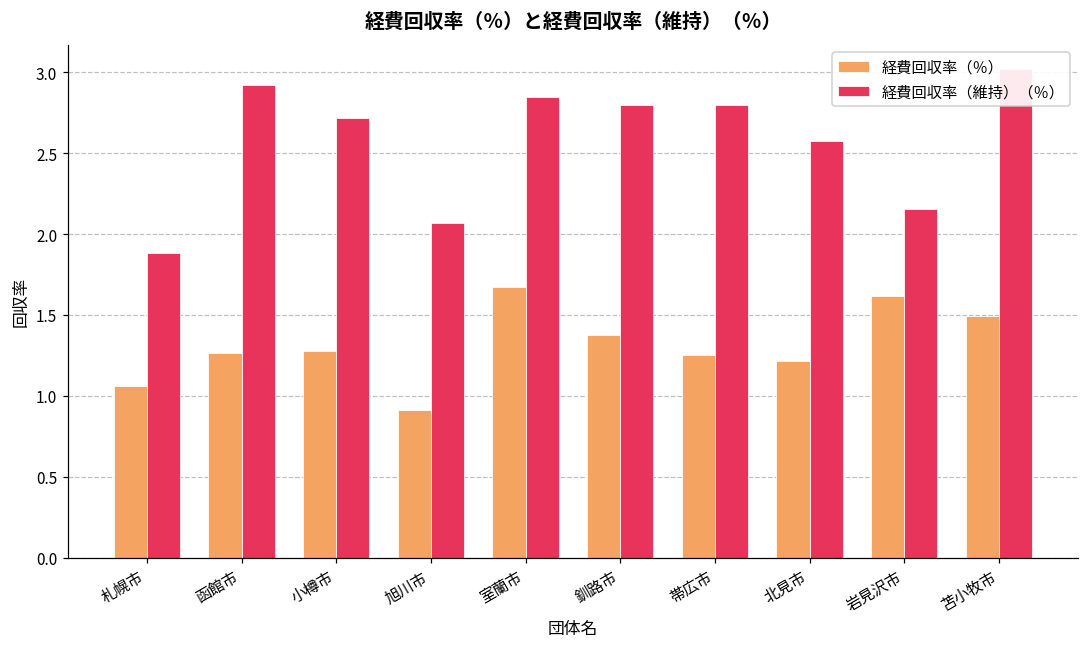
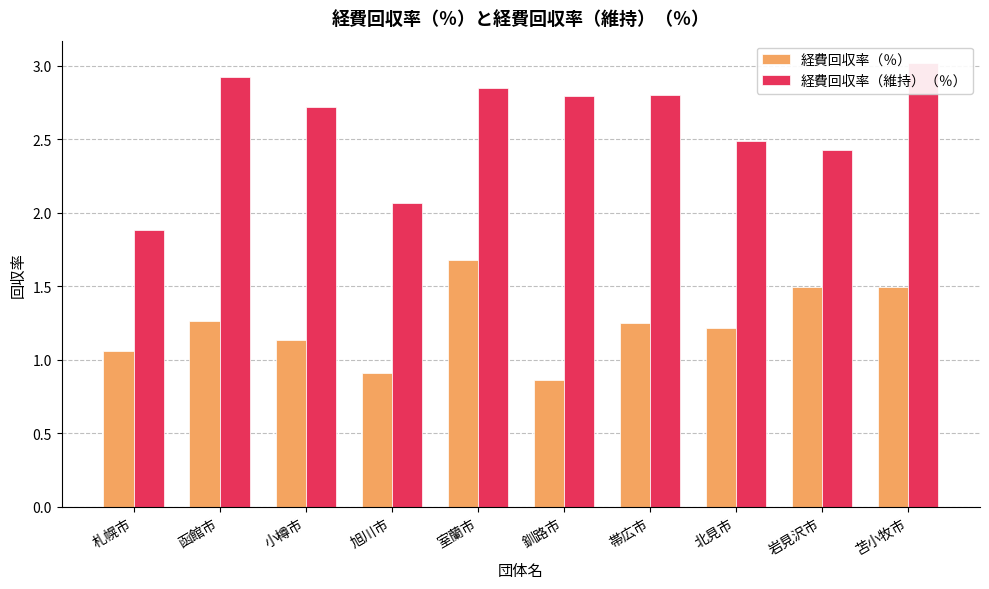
経費回収率（％）, 小樽市: 1.28 -> 1.13
経費回収率（％）, 釧路市: 1.38 -> 0.86
経費回収率（維持）（％）, 北見市: 2.57 -> 2.49
経費回収率（％）, 岩見沢市: 1.62 -> 1.49
経費回収率（維持）（％）, 岩見沢市: 2.16 -> 2.42
